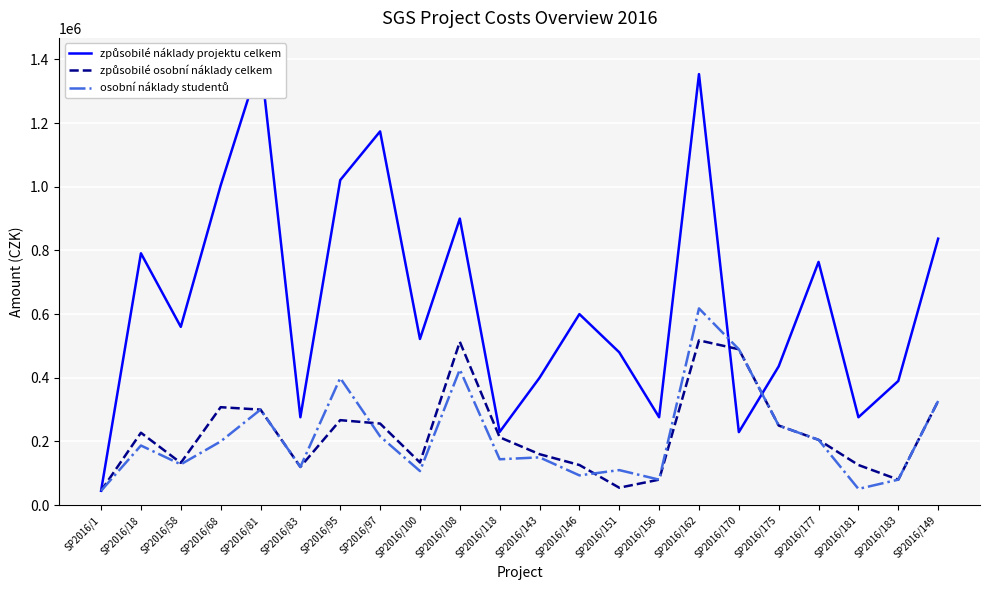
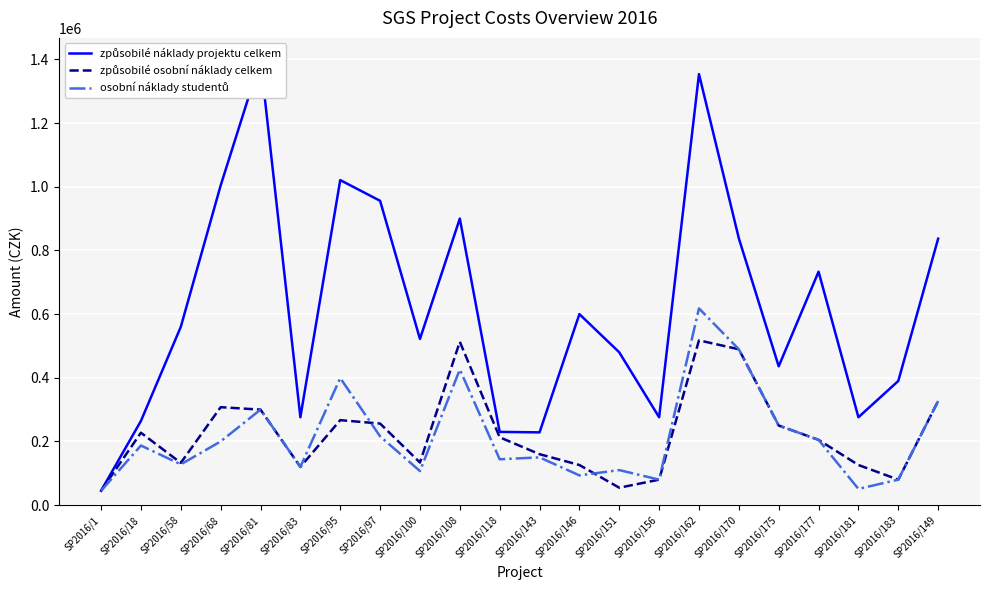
způsobilé náklady projektu celkem, SP2016/18: 790000 -> 260000
způsobilé náklady projektu celkem, SP2016/97: 1170000 -> 960000
způsobilé náklady projektu celkem, SP2016/143: 400000 -> 230000
způsobilé náklady projektu celkem, SP2016/170: 230000 -> 840000
způsobilé náklady projektu celkem, SP2016/177: 760000 -> 730000
